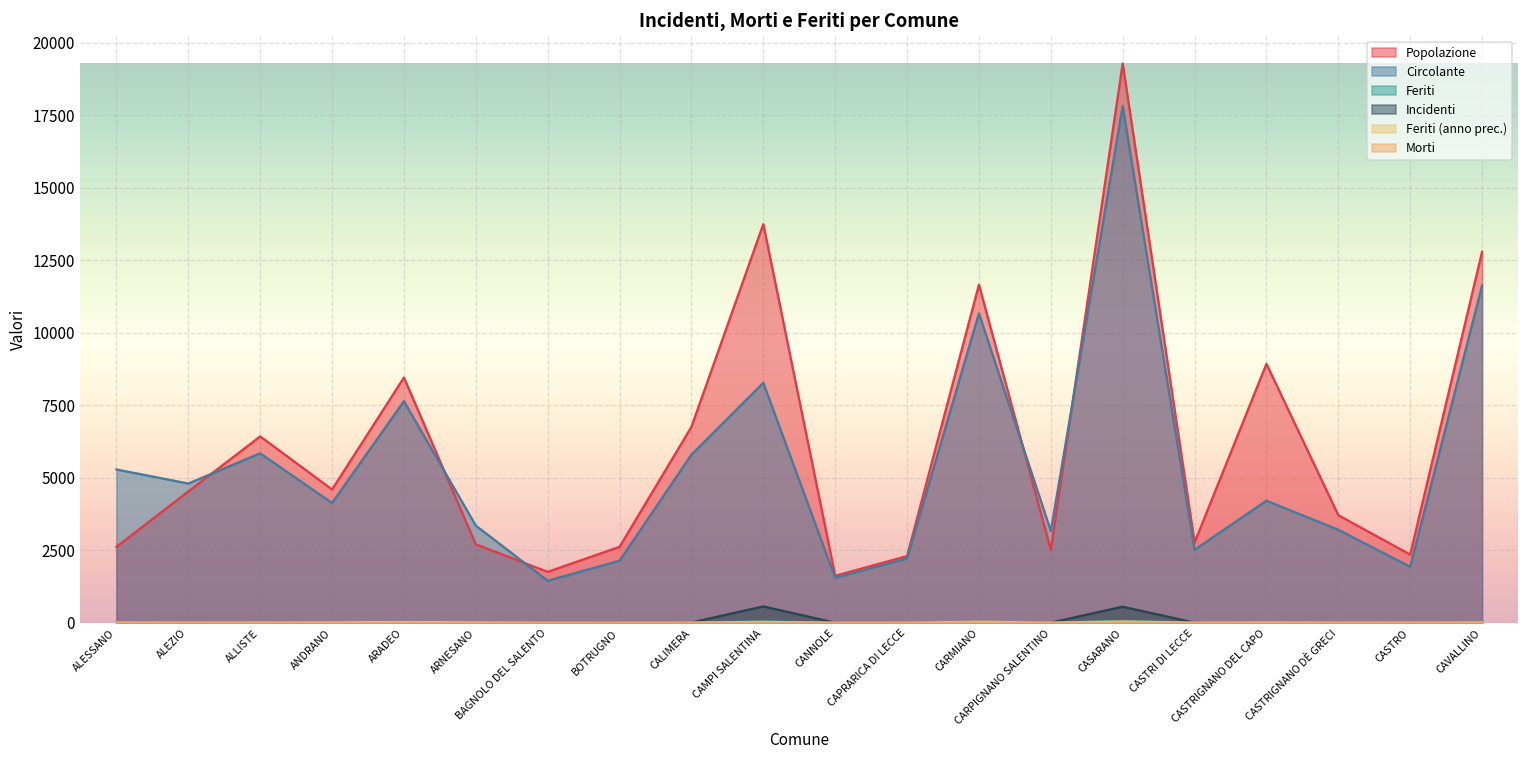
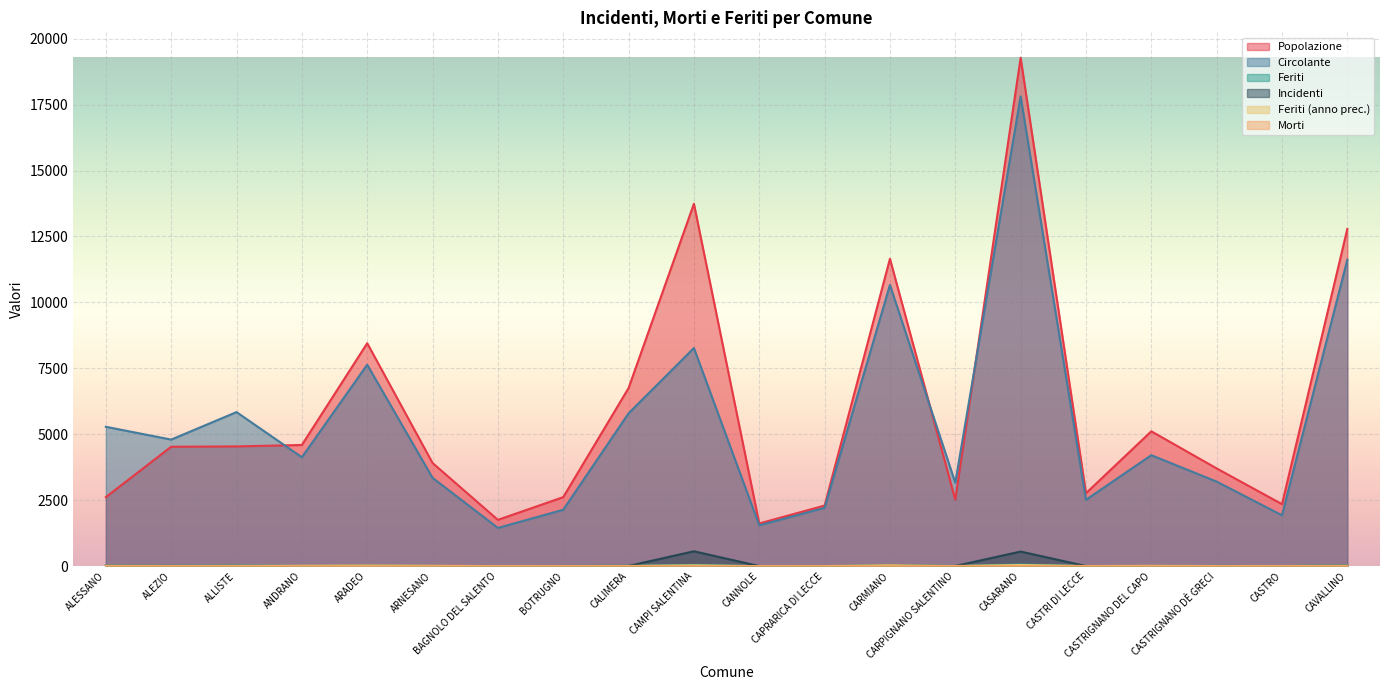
Popolazione, ALLISTE: 6400 -> 4500
Popolazione, ARNESANO: 2700 -> 3900
Popolazione, CASTRIGNANO DEL CAPO: 8900 -> 5100
